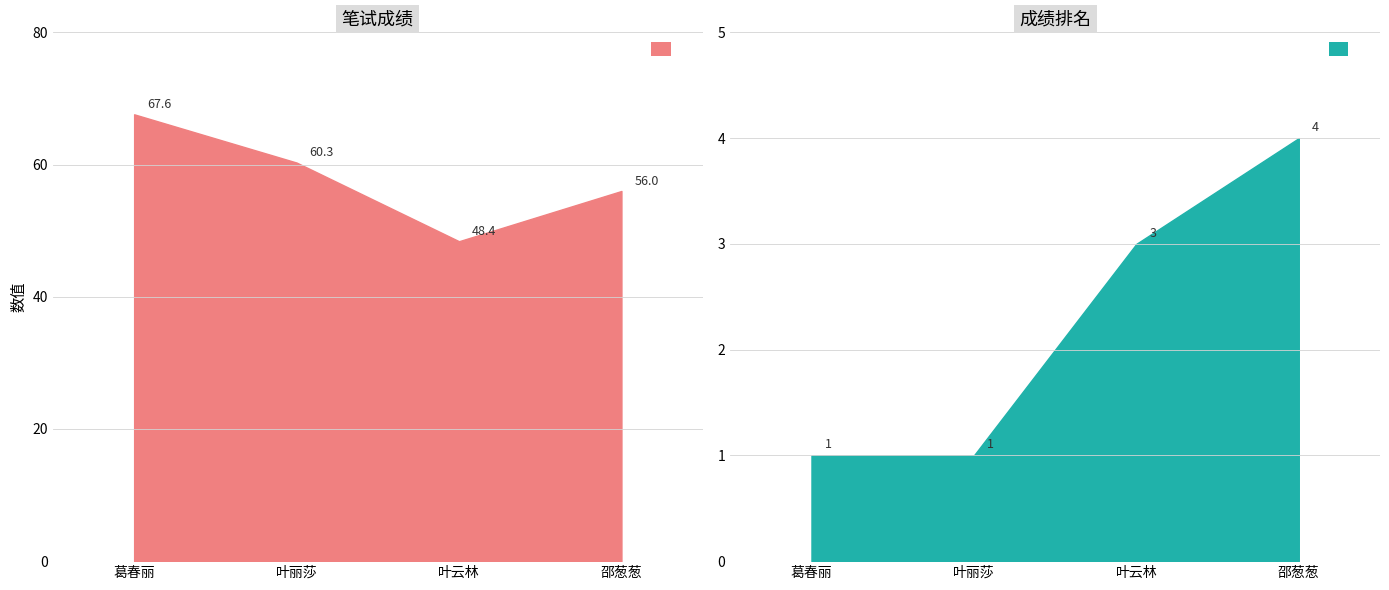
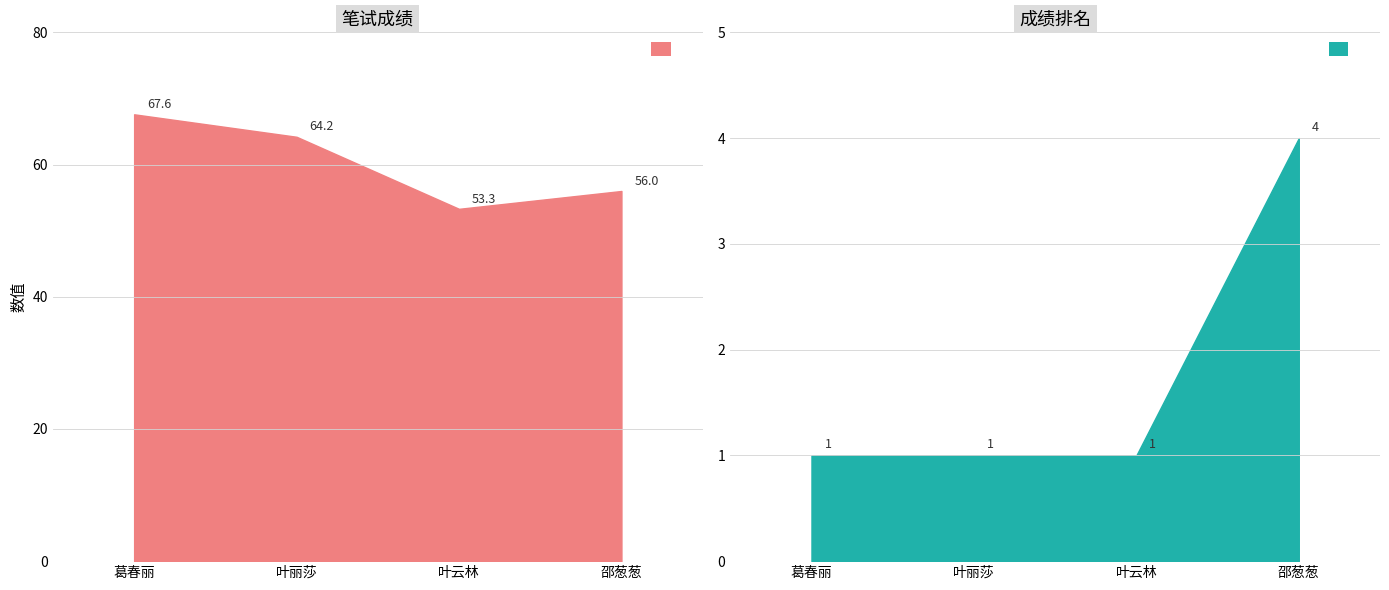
笔试成绩, 叶丽莎: 60.3 -> 64.2
笔试成绩, 叶云林: 48.4 -> 53.3
成绩排名, 叶云林: 3 -> 1
